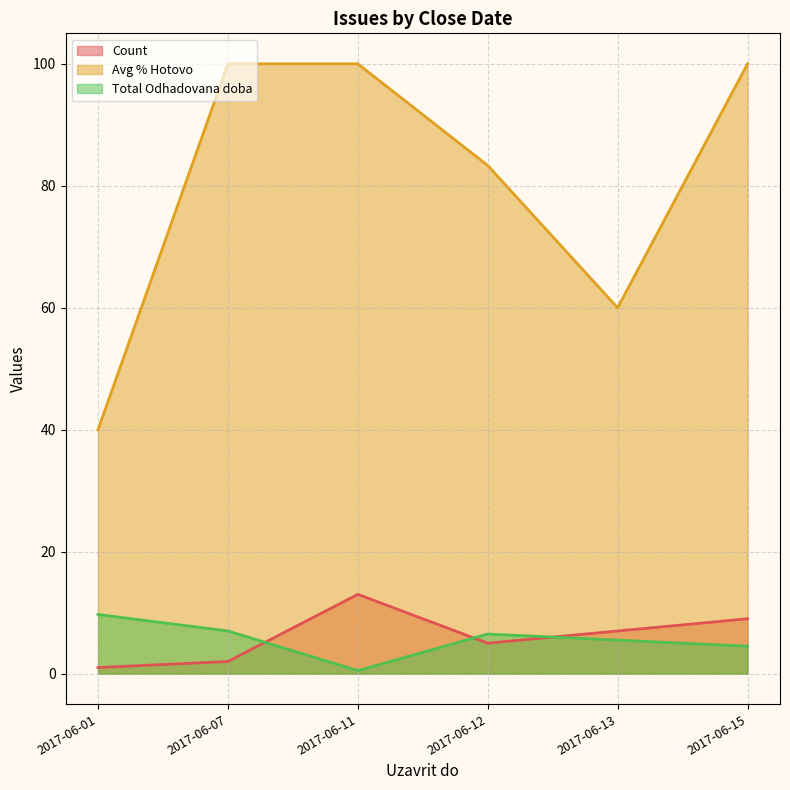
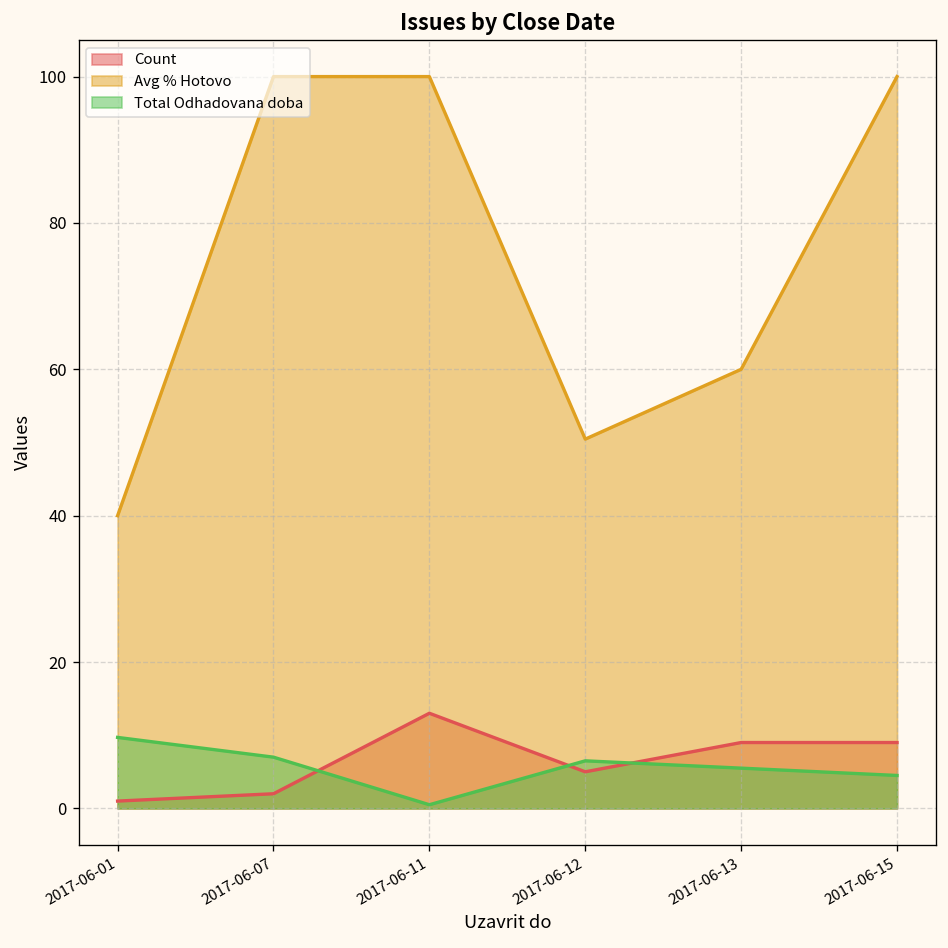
Avg % Hotovo, 2017-06-12: 83 -> 50
Count, 2017-06-13: 7 -> 9
